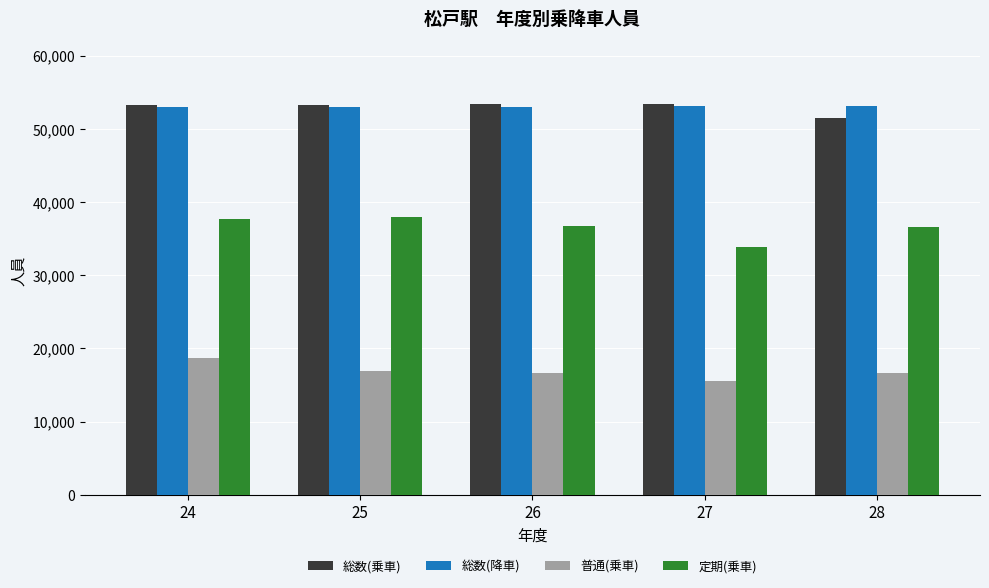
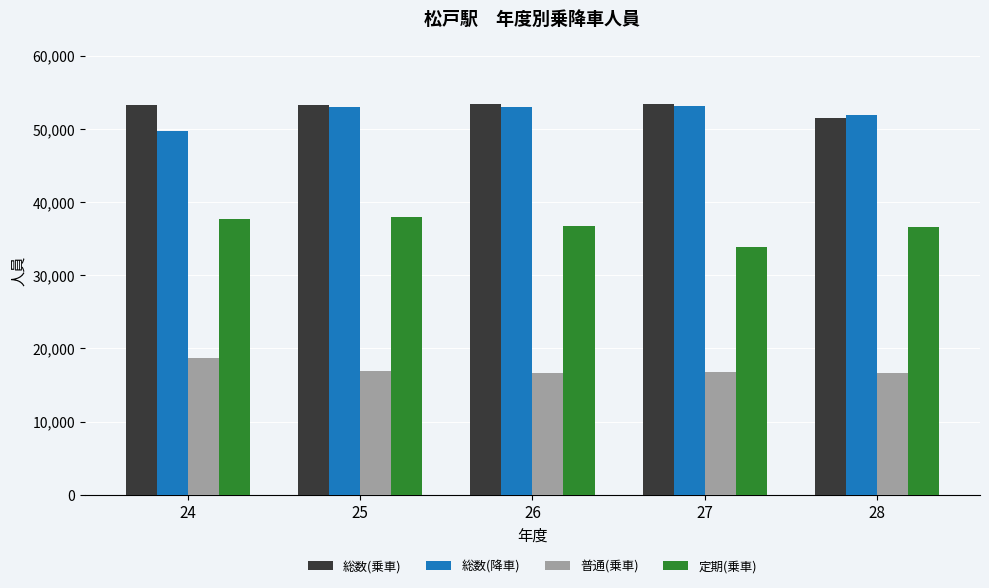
総数(降車), 24: 53,000 -> 50,000
普通(乗車), 27: 16,000 -> 17,000
総数(降車), 28: 53,000 -> 52,000
